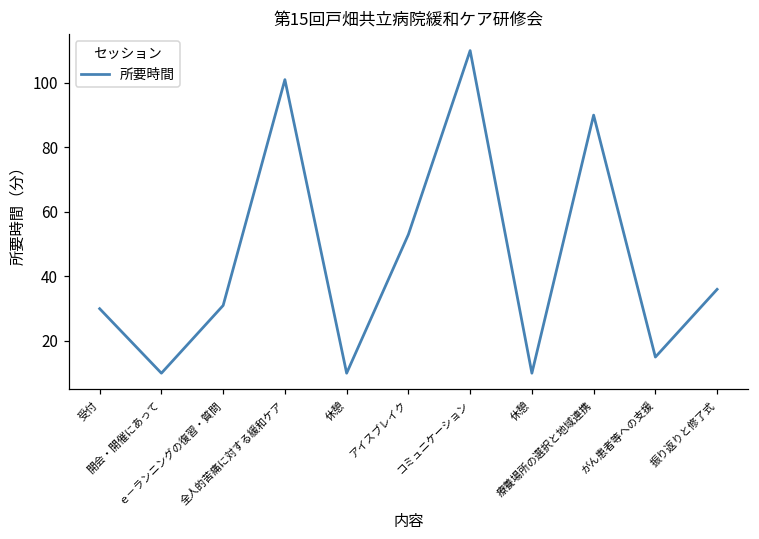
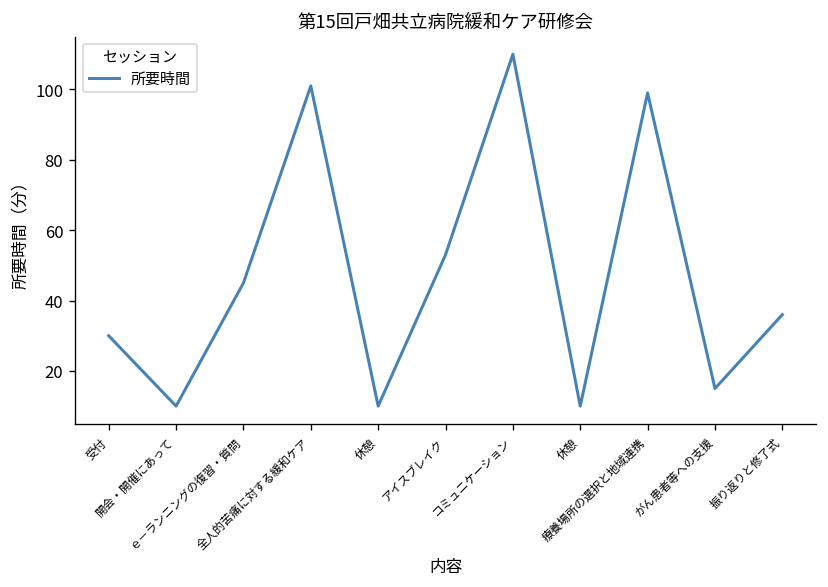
ｅ－ランニングの復習・質問: 31 -> 45
療養場所の選択と地域連携: 90 -> 99
